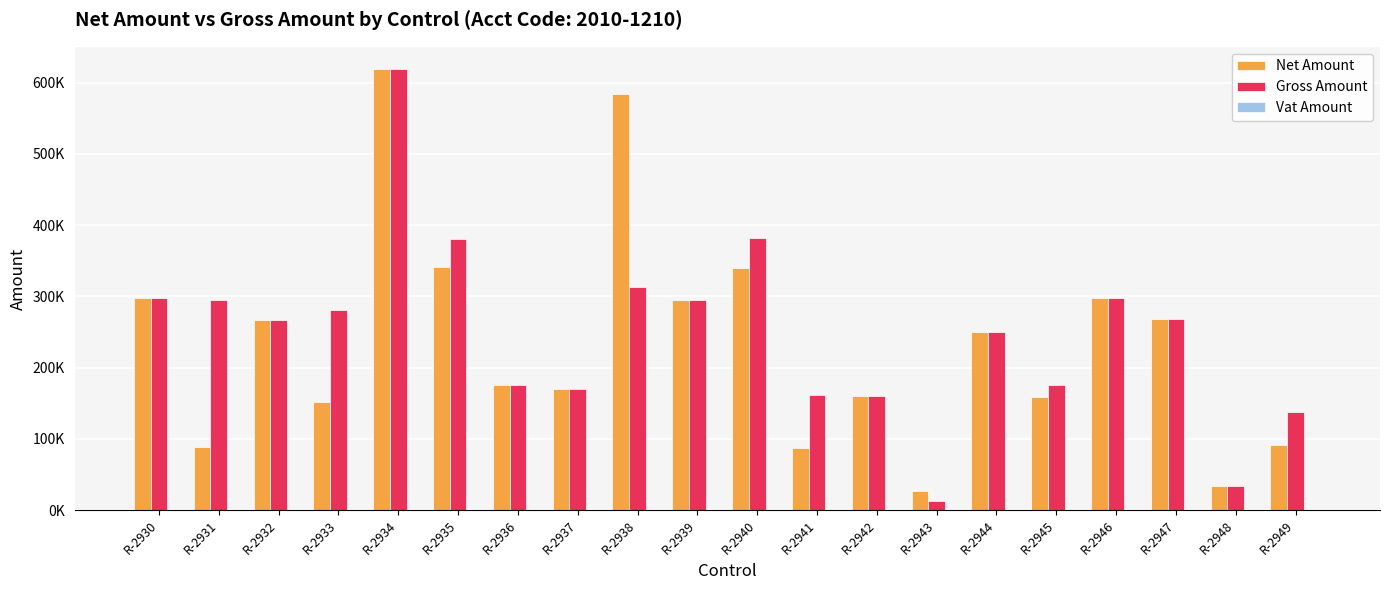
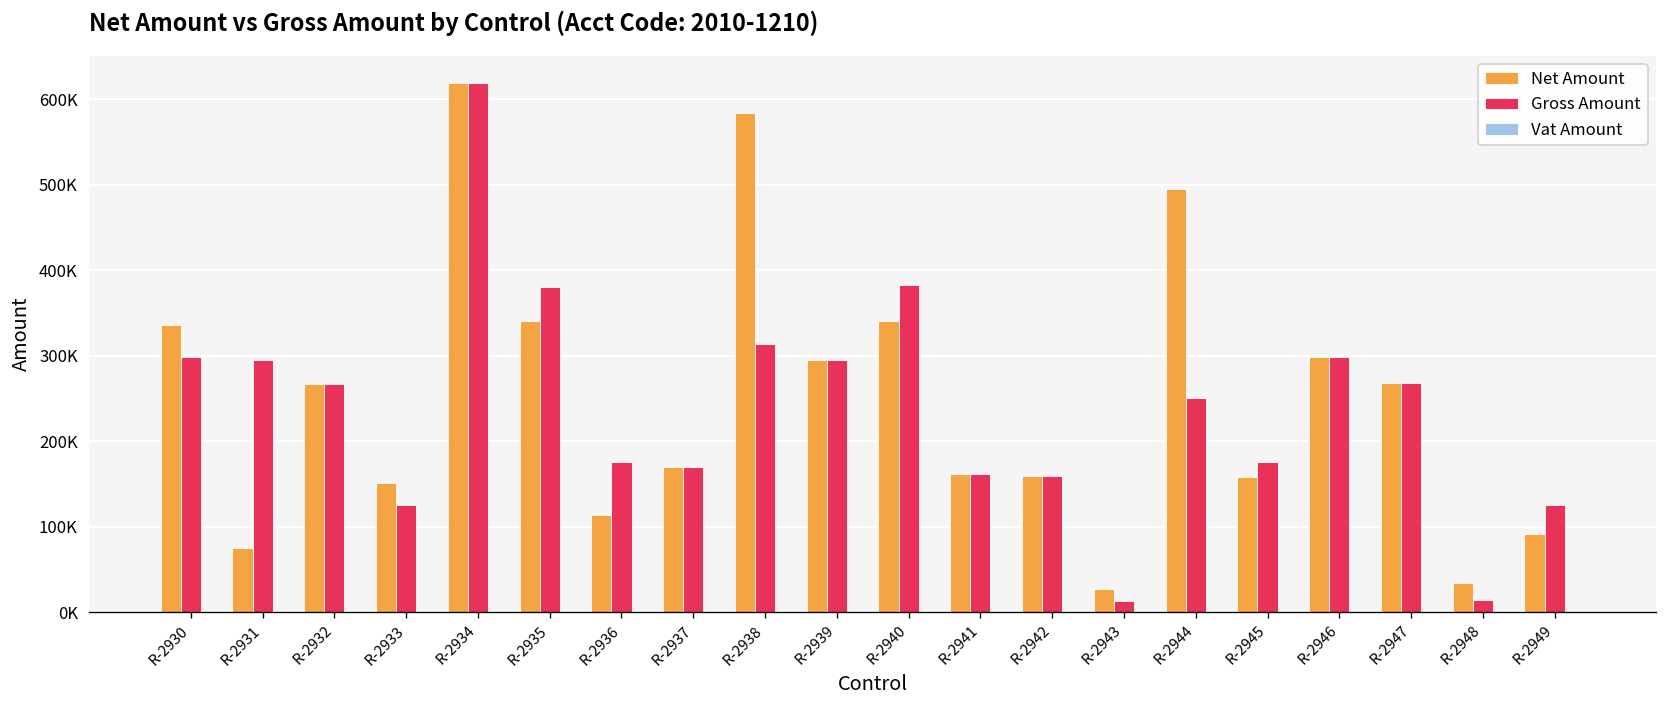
Net Amount, R-2930: 300000 -> 340000
Net Amount, R-2931: 90000 -> 80000
Gross Amount, R-2933: 280000 -> 130000
Net Amount, R-2936: 180000 -> 110000
Net Amount, R-2941: 90000 -> 160000
Net Amount, R-2944: 250000 -> 500000
Gross Amount, R-2948: 30000 -> 10000
Gross Amount, R-2949: 140000 -> 130000
